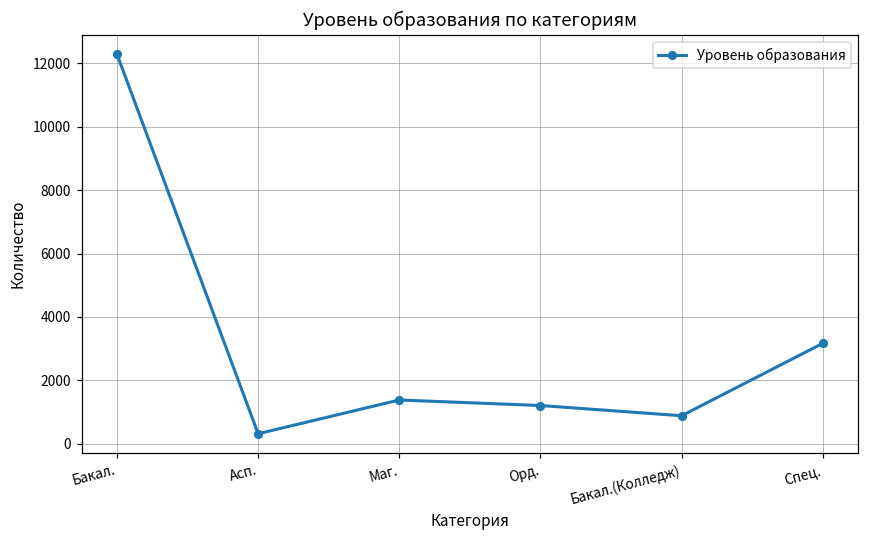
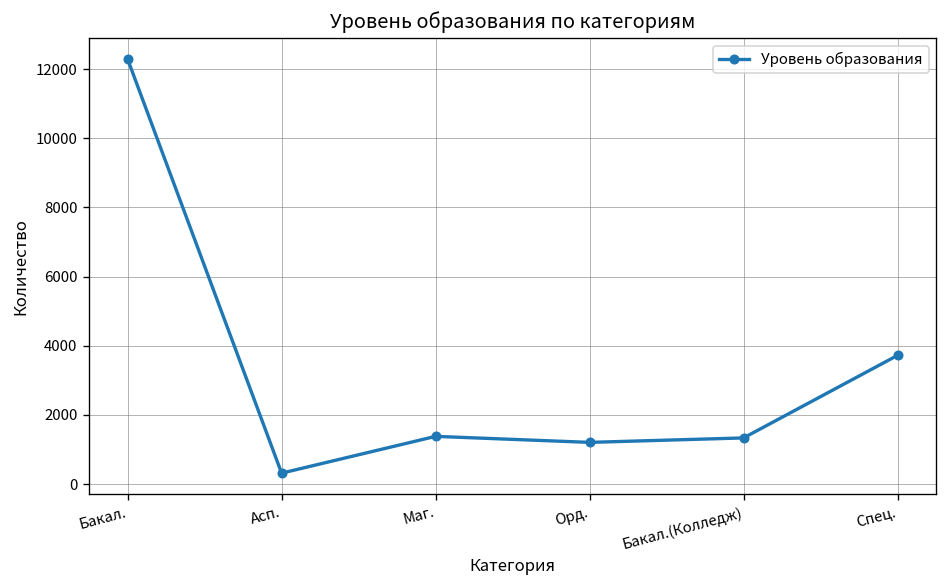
Бакал.(Колледж): 900 -> 1300
Спец.: 3200 -> 3700
